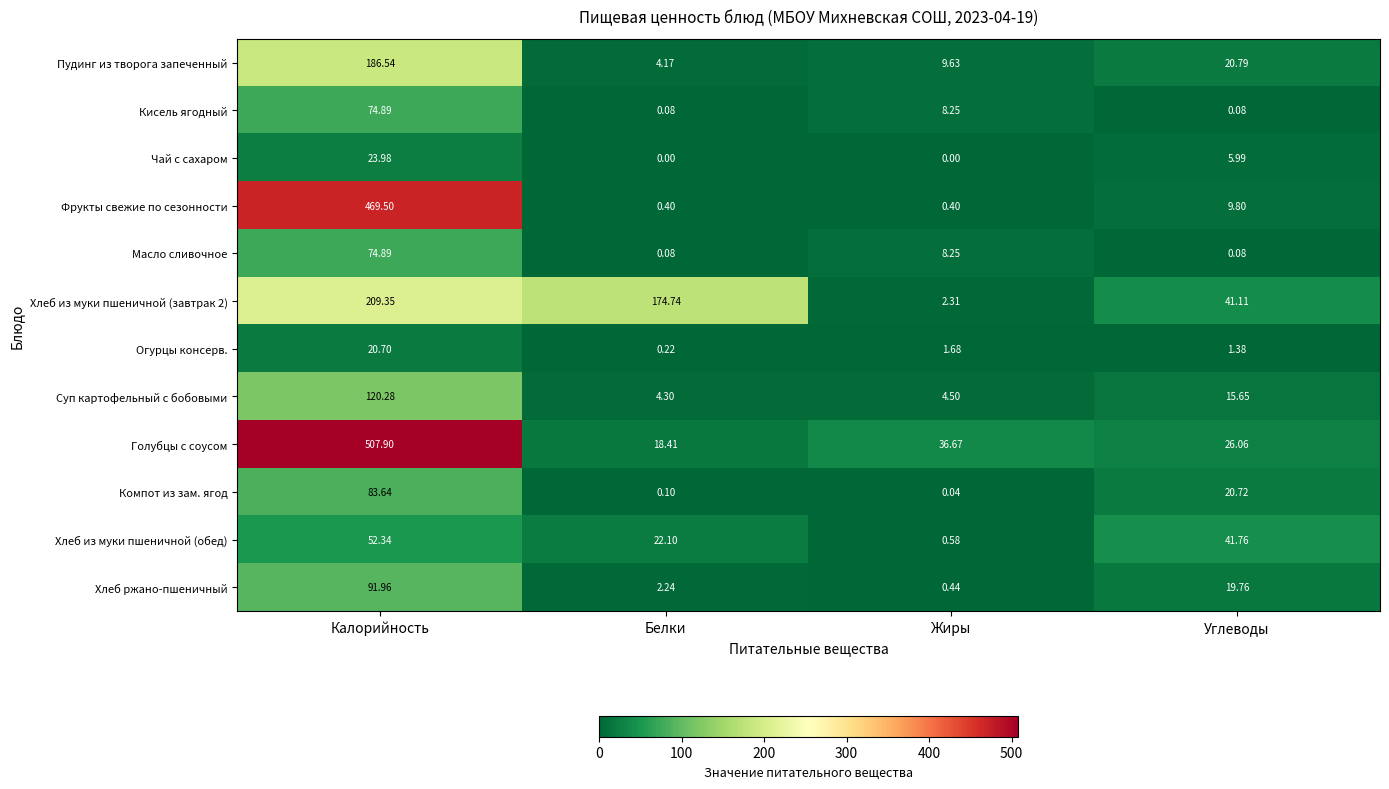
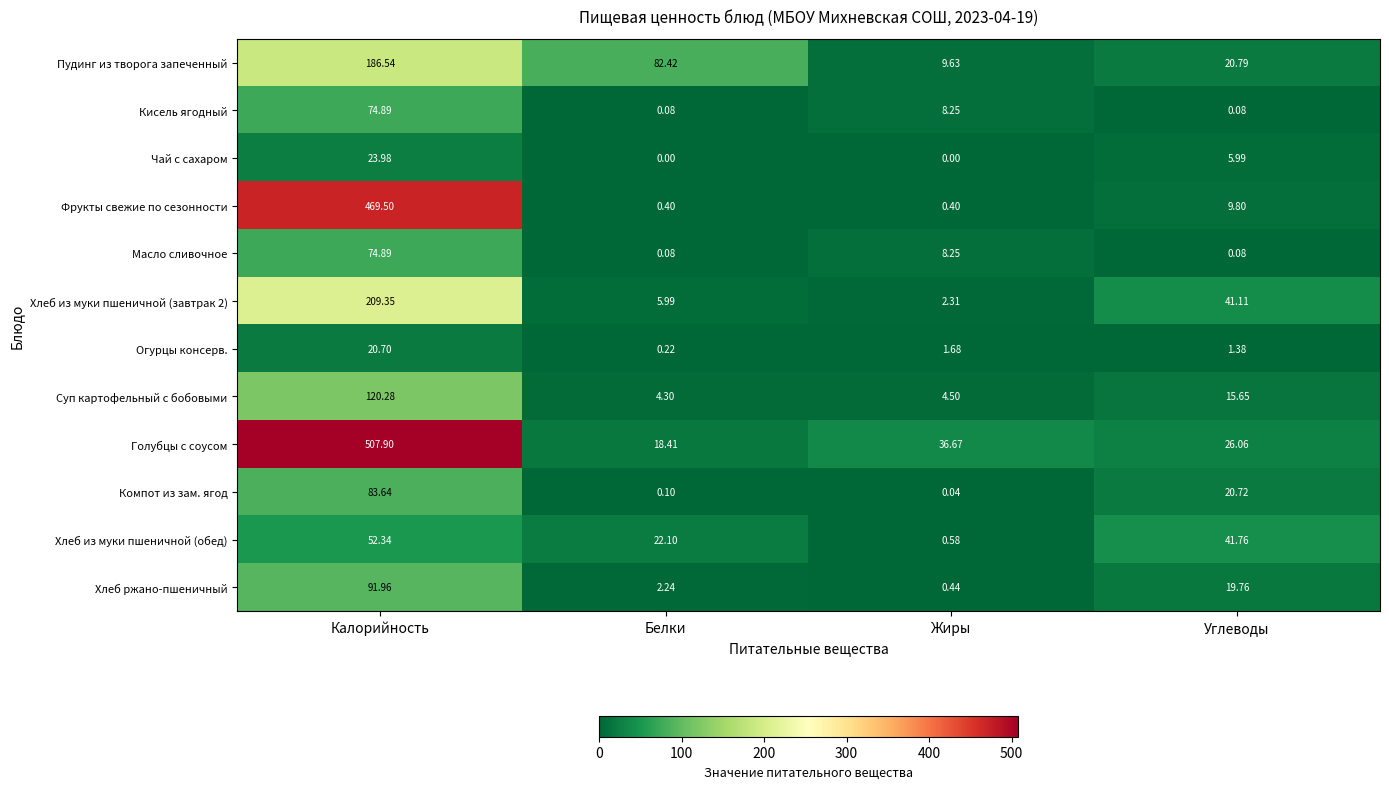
Пудинг из творога запеченный, Белки: 4.17 -> 82.42
Хлеб из муки пшеничной (завтрак 2), Белки: 174.74 -> 5.99
